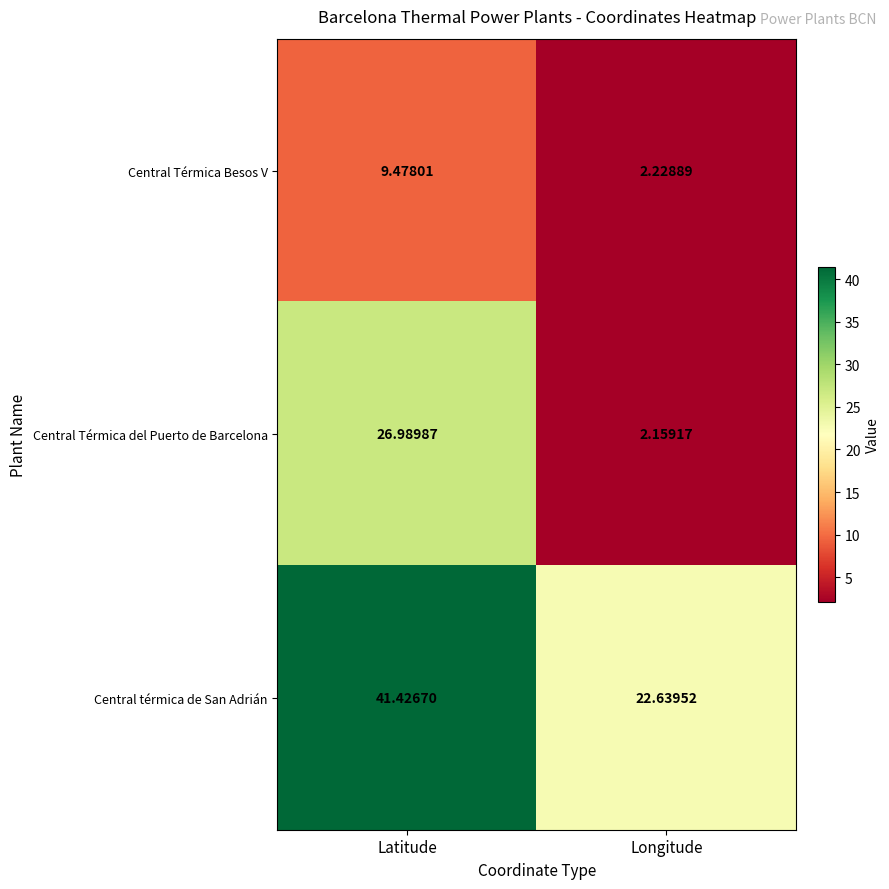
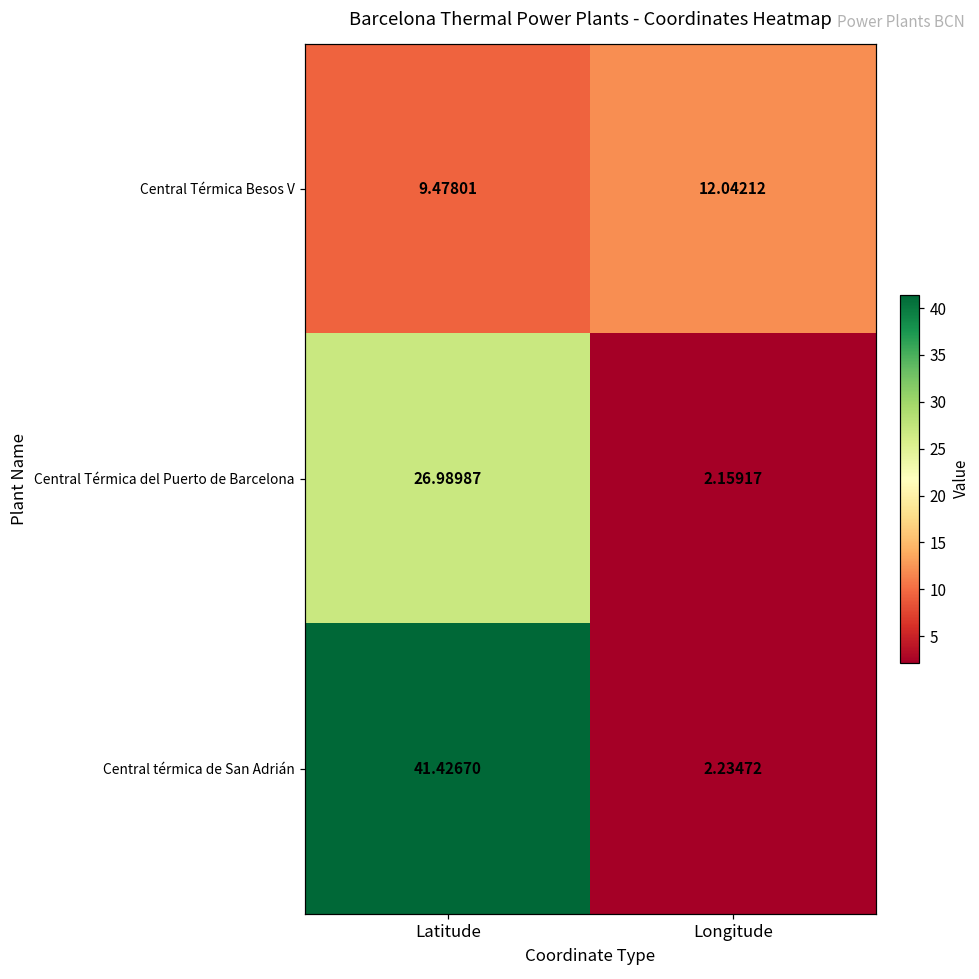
Central Térmica Besos V, Longitude: 2.22889 -> 12.04212
Central térmica de San Adrián, Longitude: 22.63952 -> 2.23472
